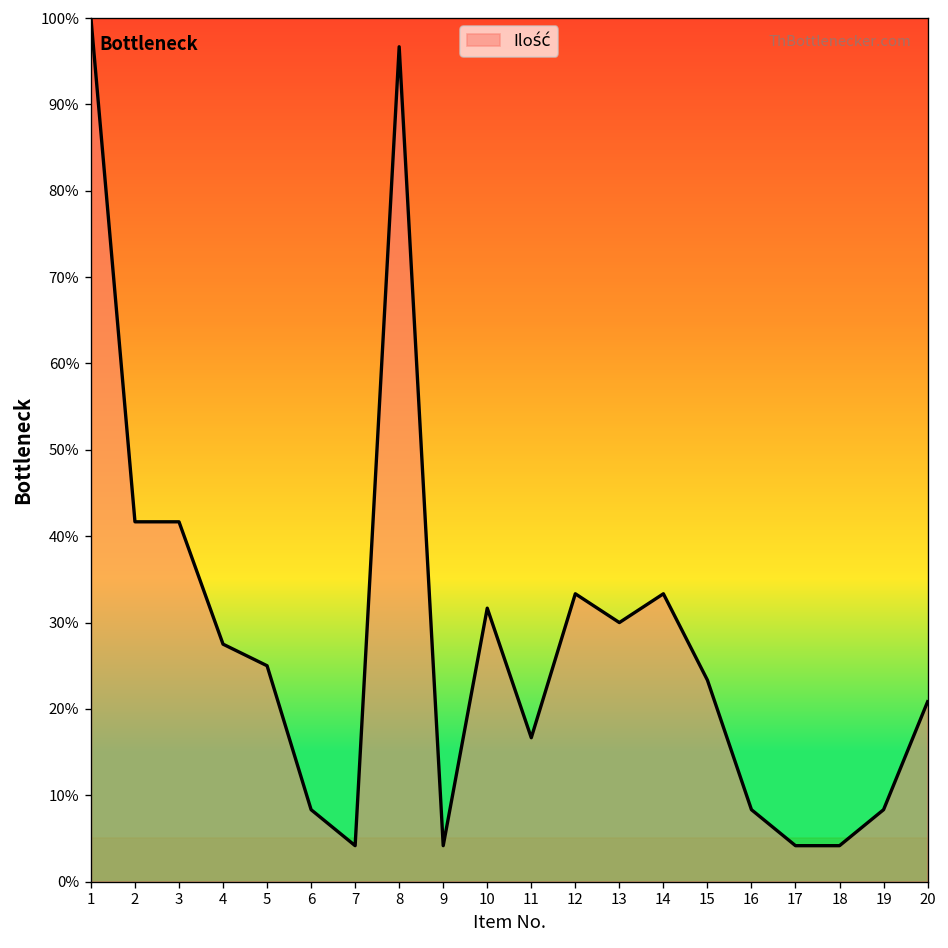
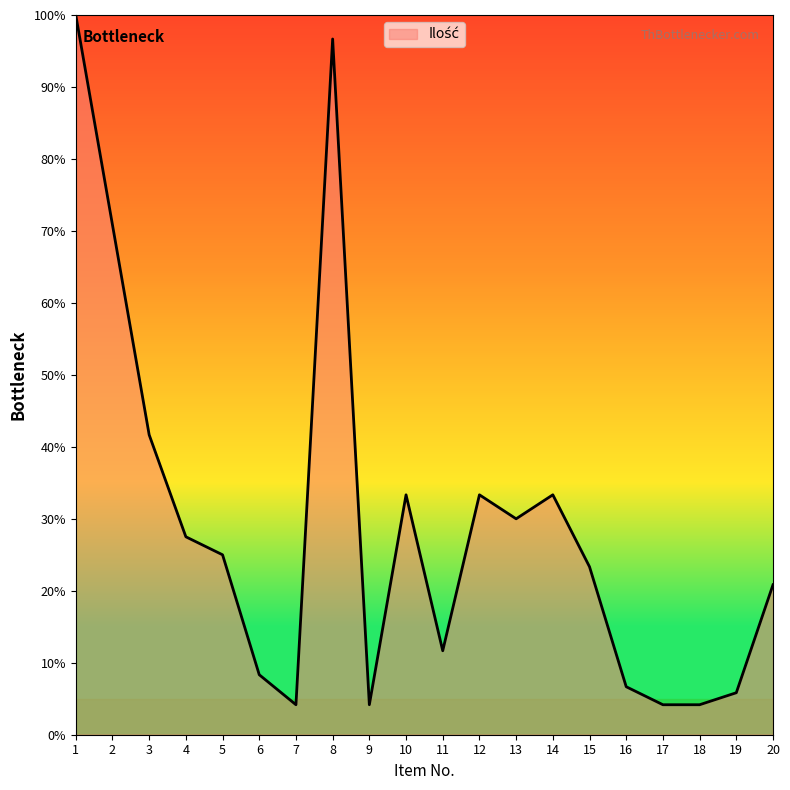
2: 42% -> 71%
10: 32% -> 33%
11: 17% -> 12%
16: 8% -> 7%
19: 8% -> 6%
